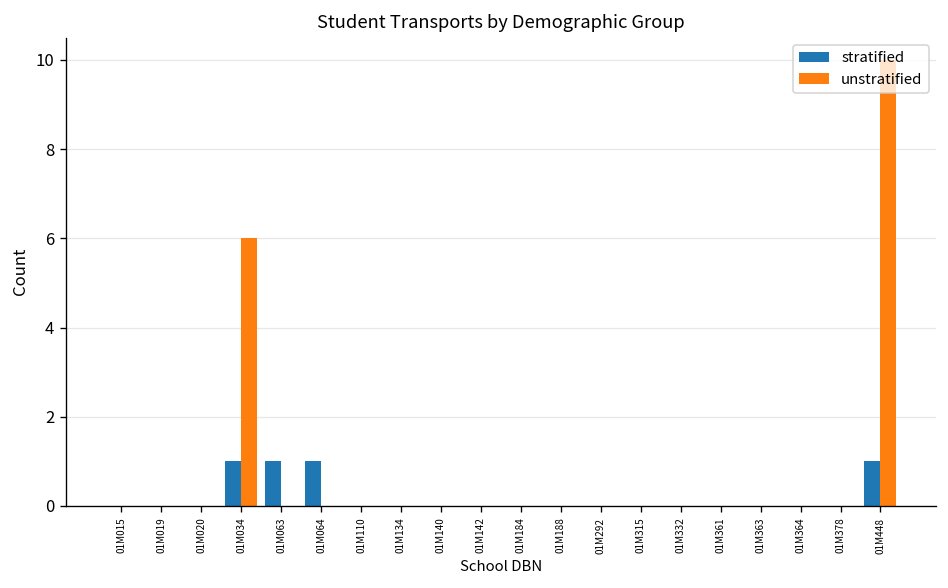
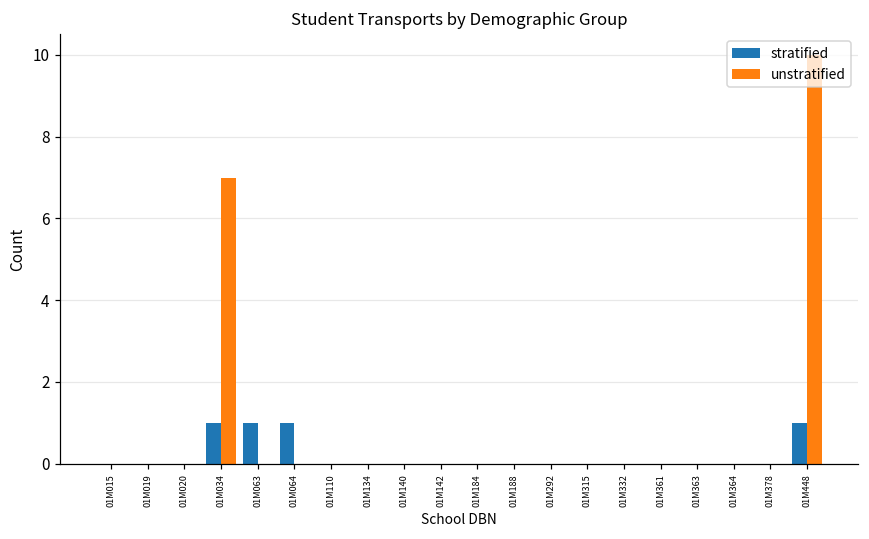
unstratified, 01M034: 6 -> 7
